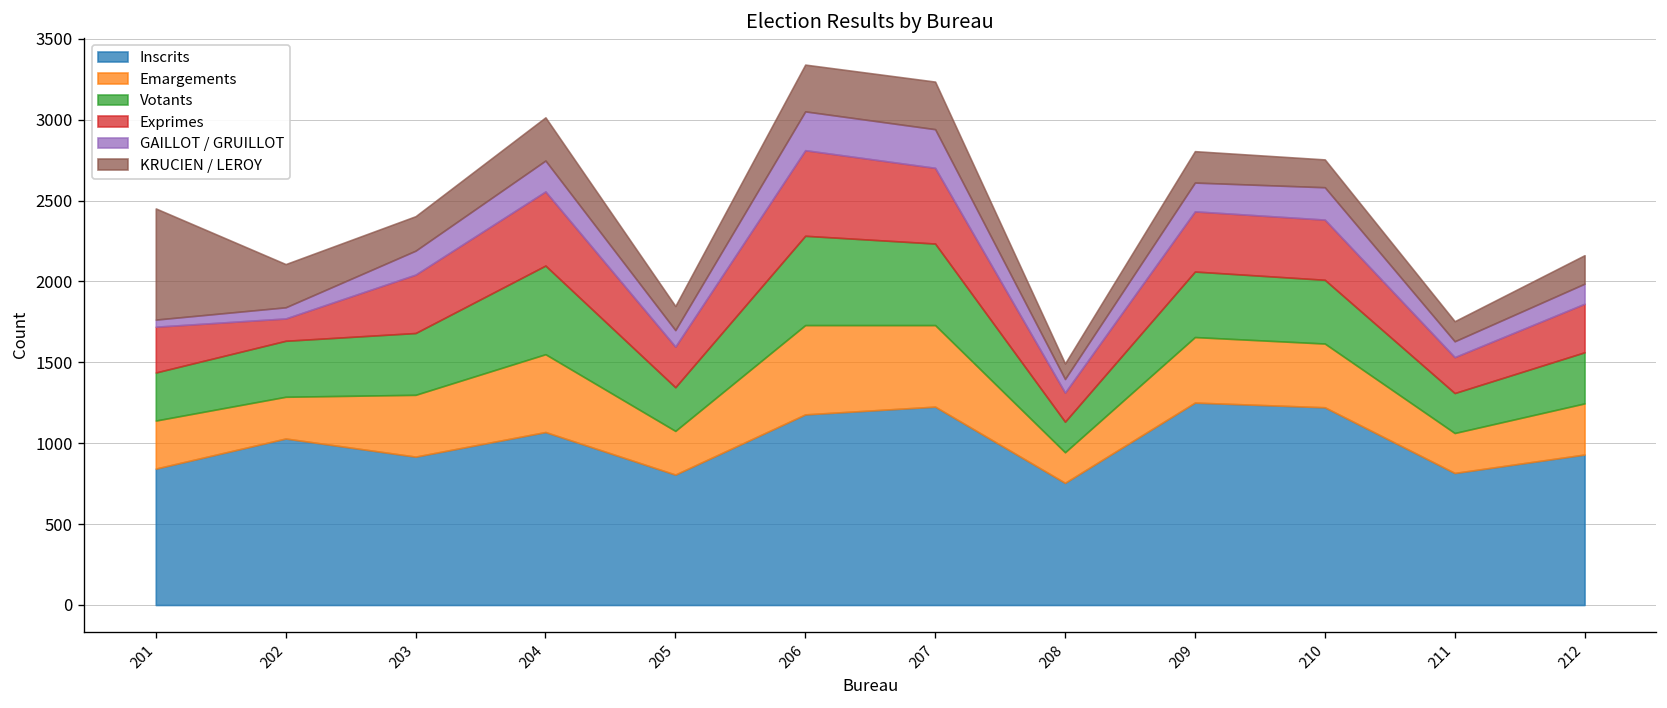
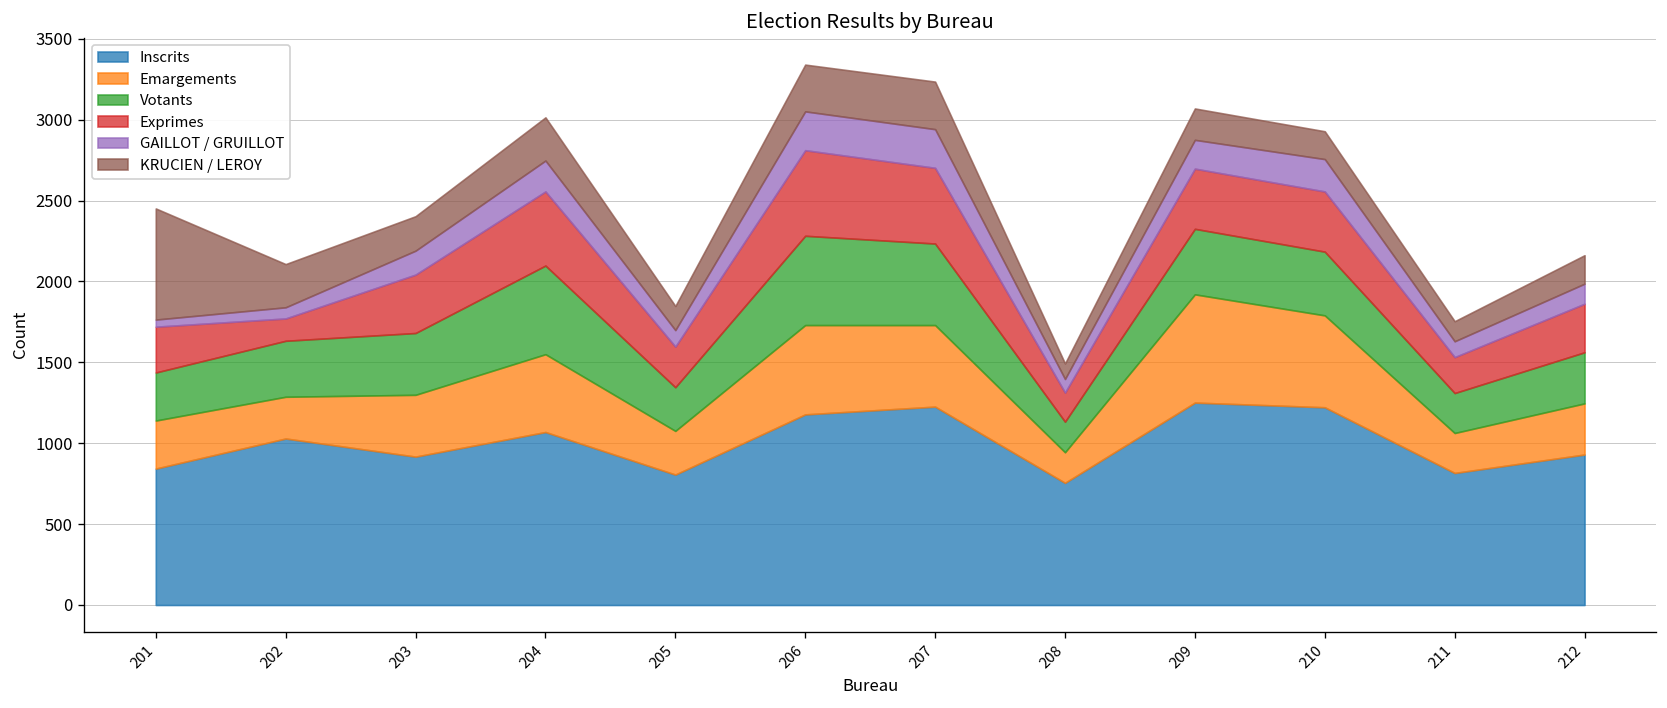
Emargements, 209: 410 -> 670
Emargements, 210: 390 -> 570
